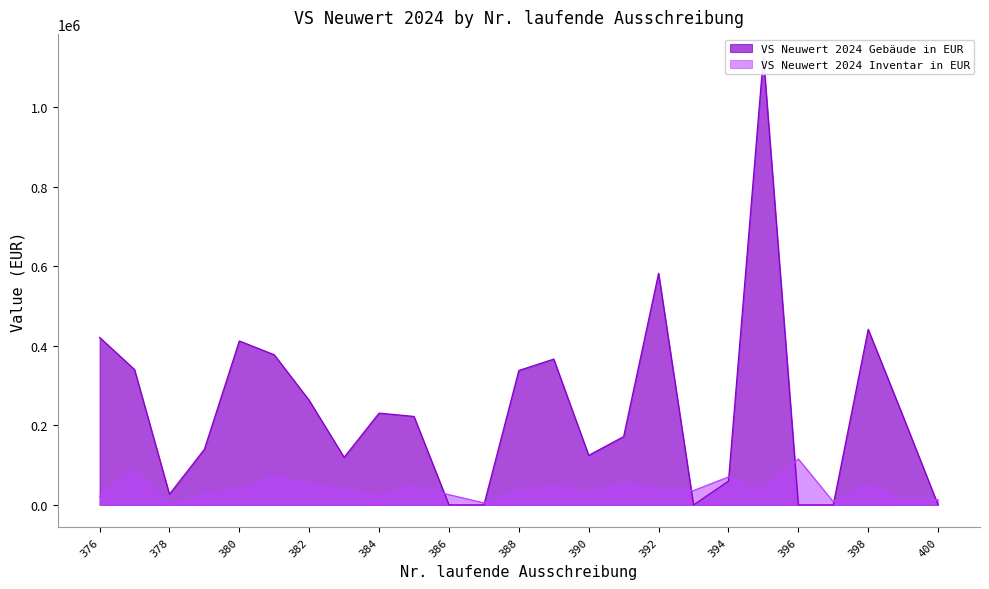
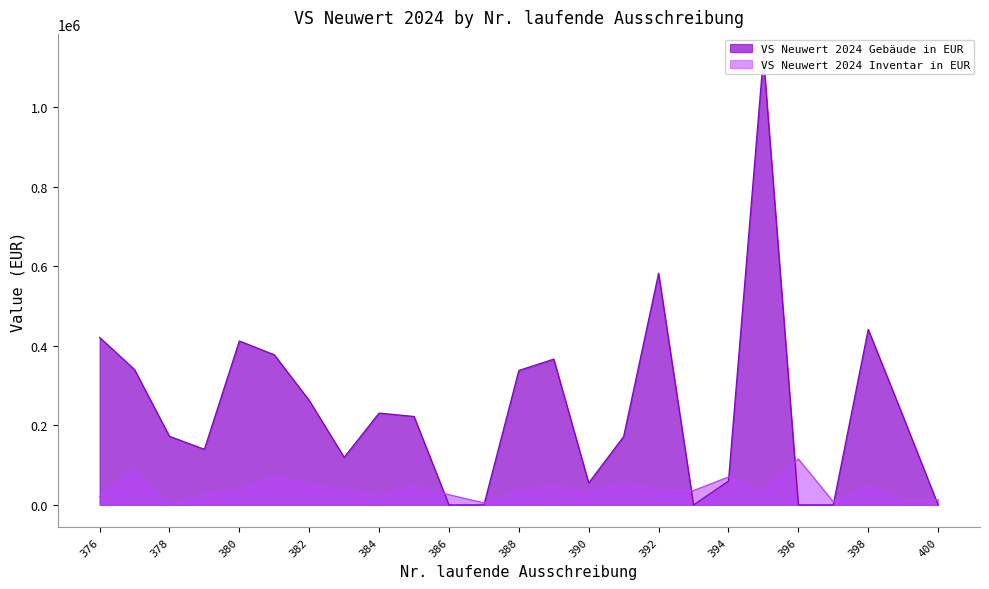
VS Neuwert 2024 Gebäude in EUR, 378: 30000 -> 170000
VS Neuwert 2024 Gebäude in EUR, 390: 120000 -> 60000
